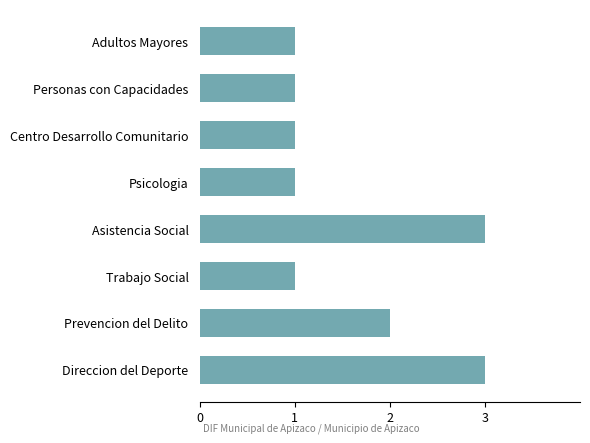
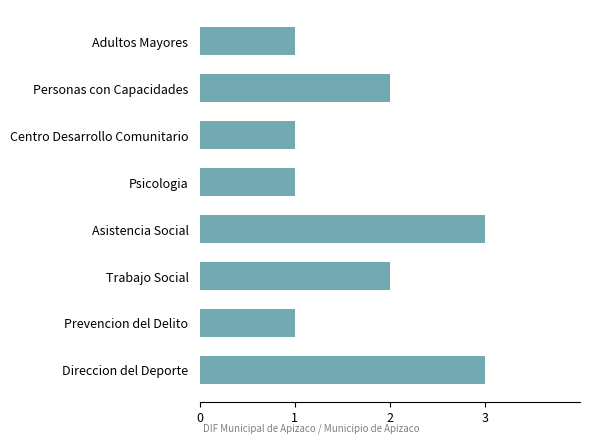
Personas con Capacidades: 1 -> 2
Trabajo Social: 1 -> 2
Prevencion del Delito: 2 -> 1
